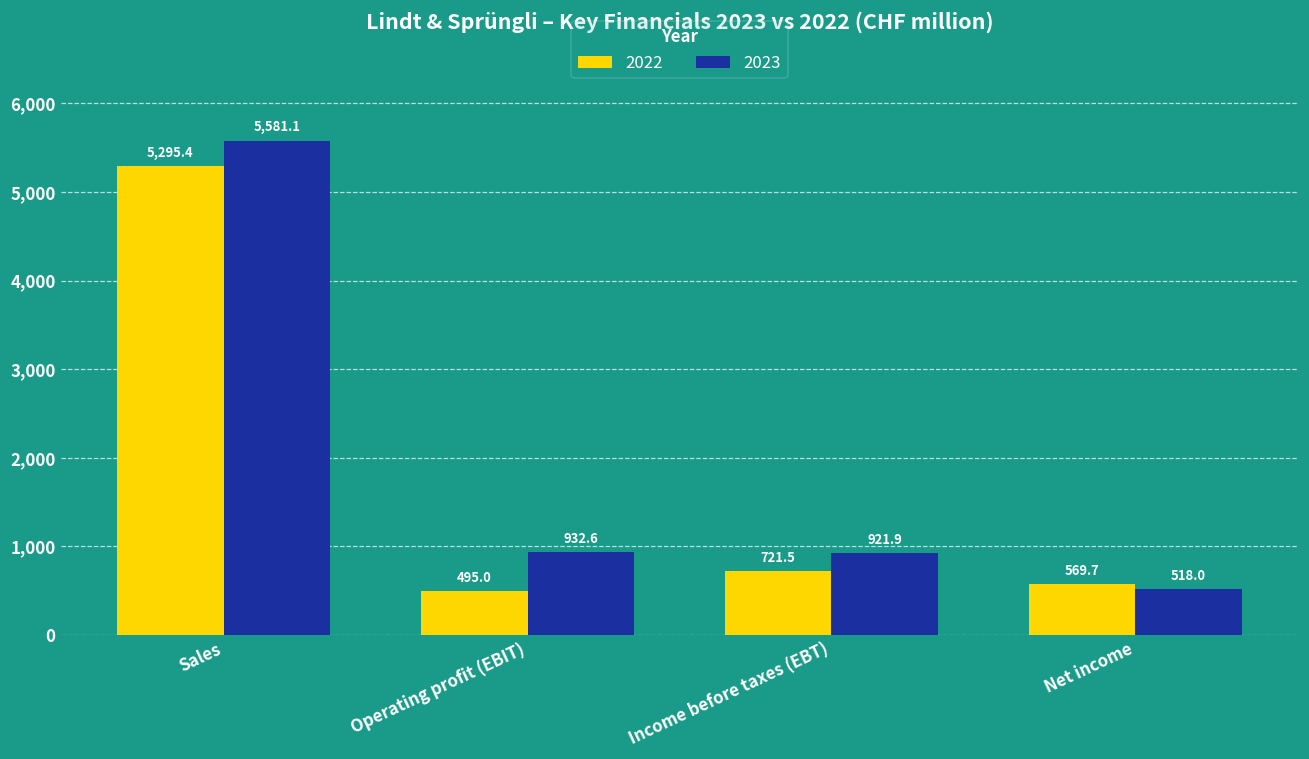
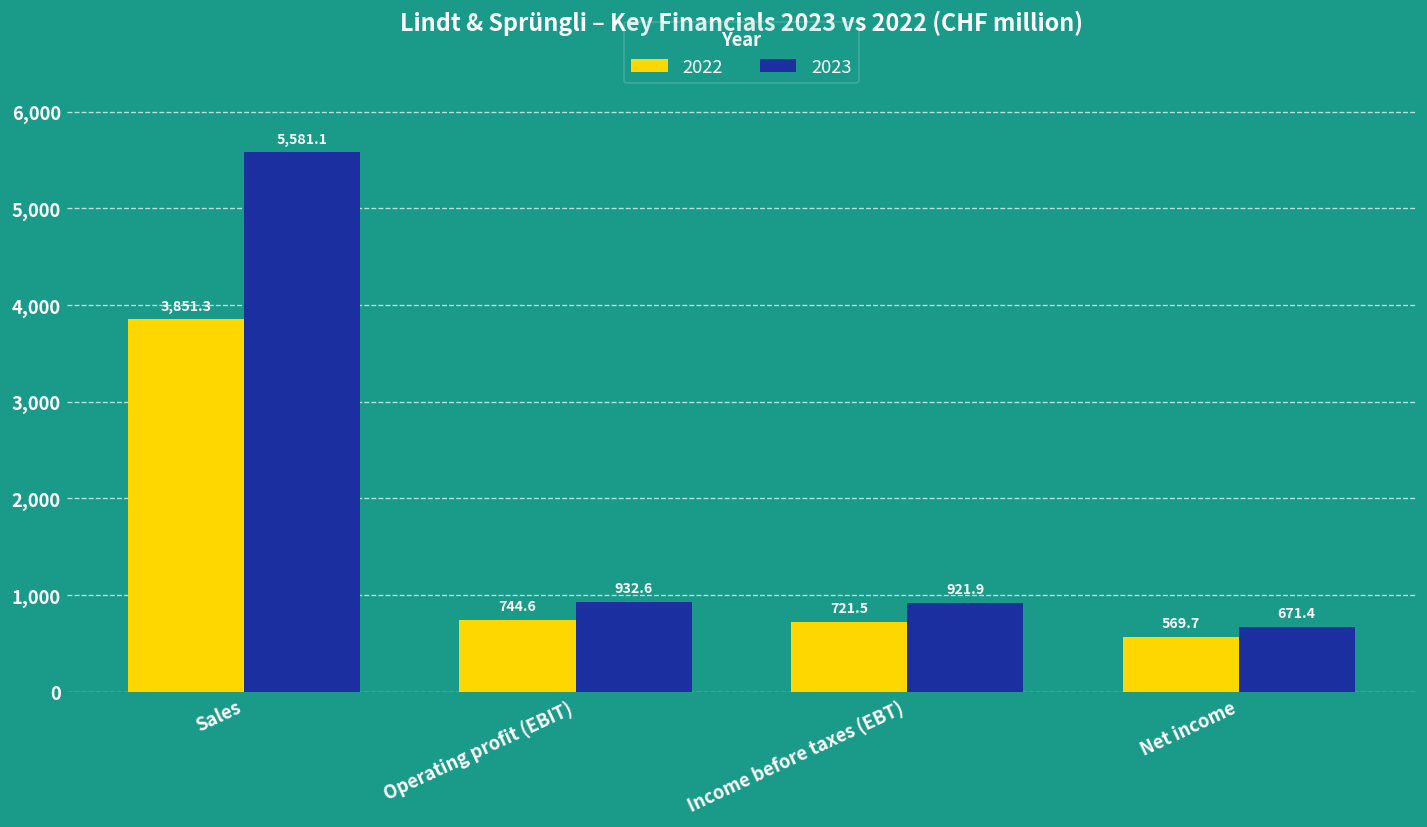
2022, Sales: 5,295.4 -> 3,851.3
2022, Operating profit (EBIT): 495.0 -> 744.6
2023, Net income: 518.0 -> 671.4
